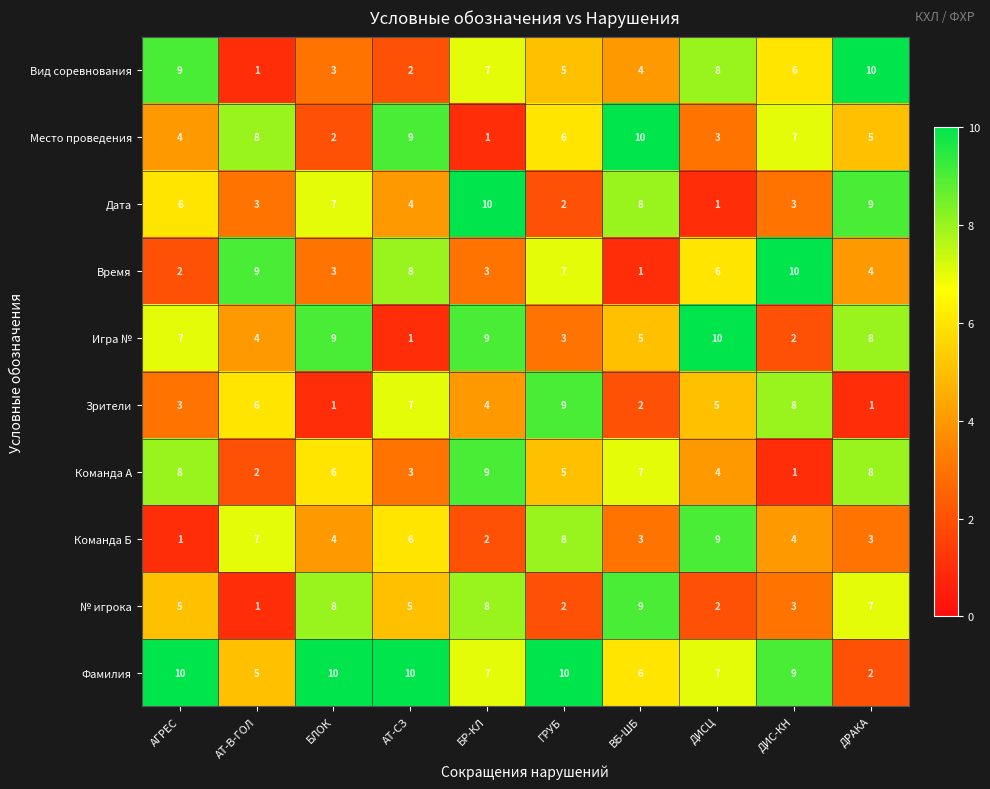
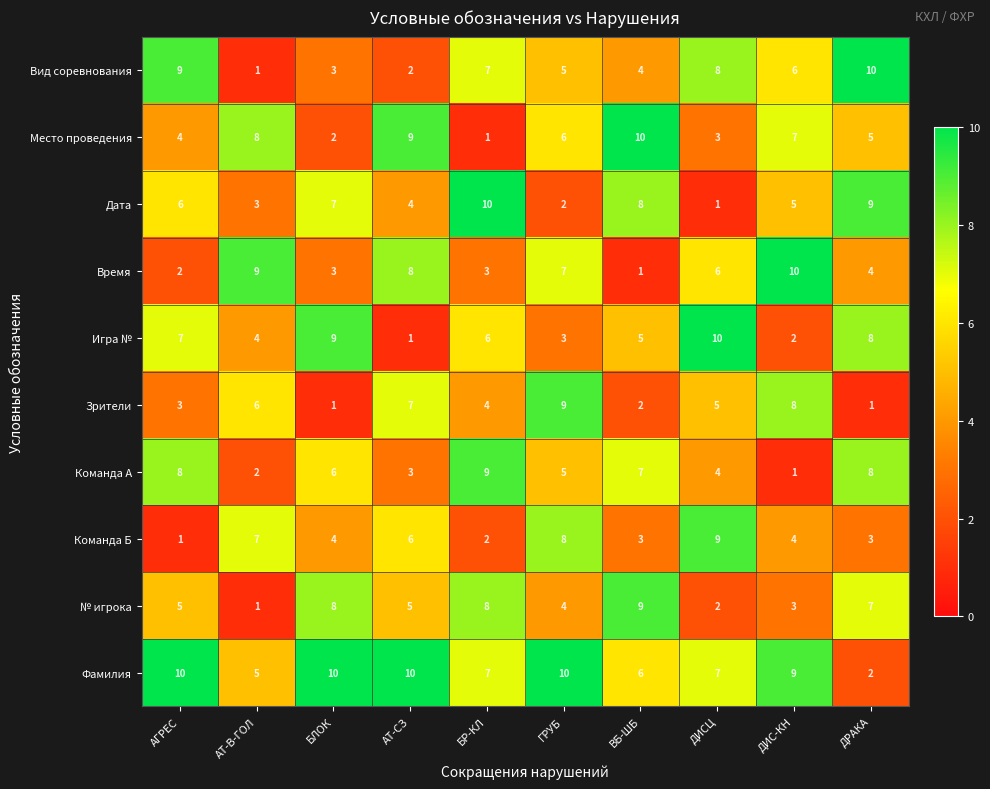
Дата, ДИС-КН: 3 -> 5
Игра №, БР-КЛ: 9 -> 6
№ игрока, ГРУБ: 2 -> 4
